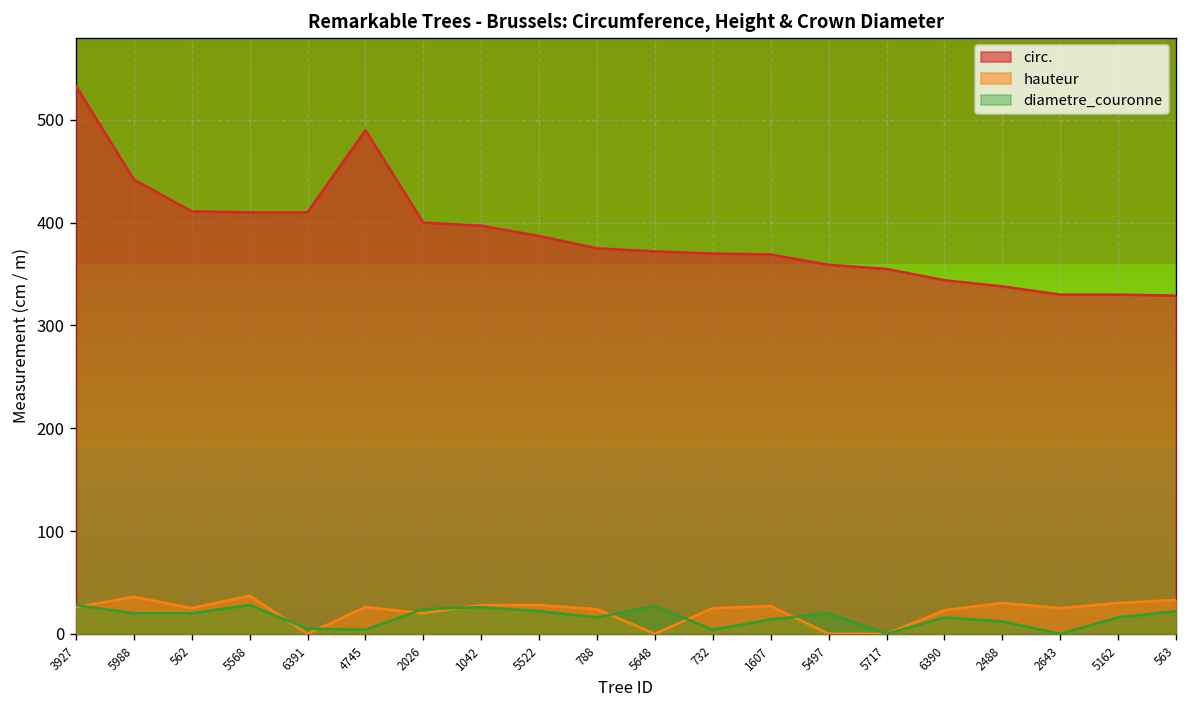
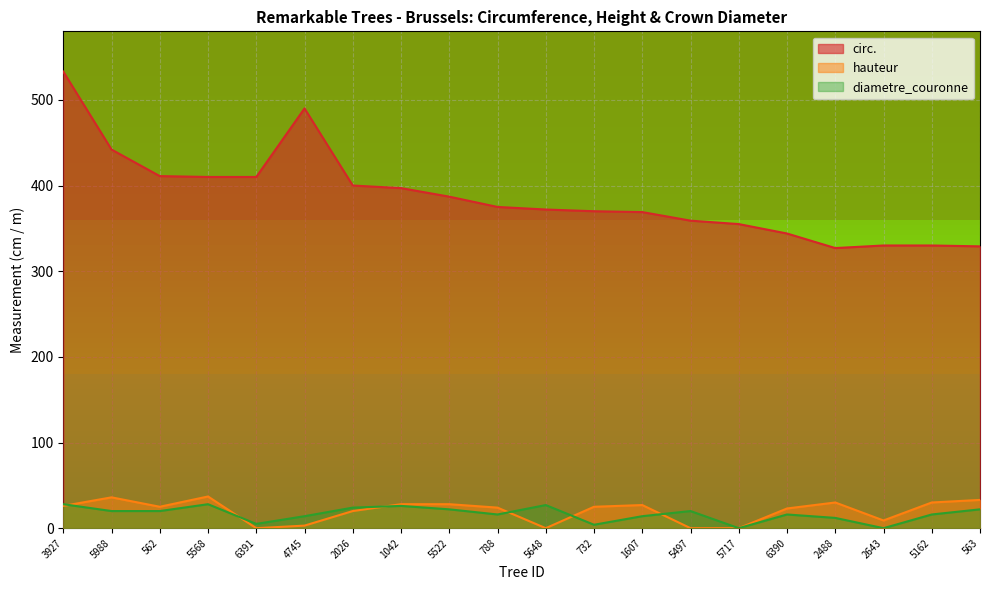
hauteur, 4745: 30 -> 0
diametre_couronne, 4745: 0 -> 10
circ., 2488: 340 -> 330
hauteur, 2643: 30 -> 10
